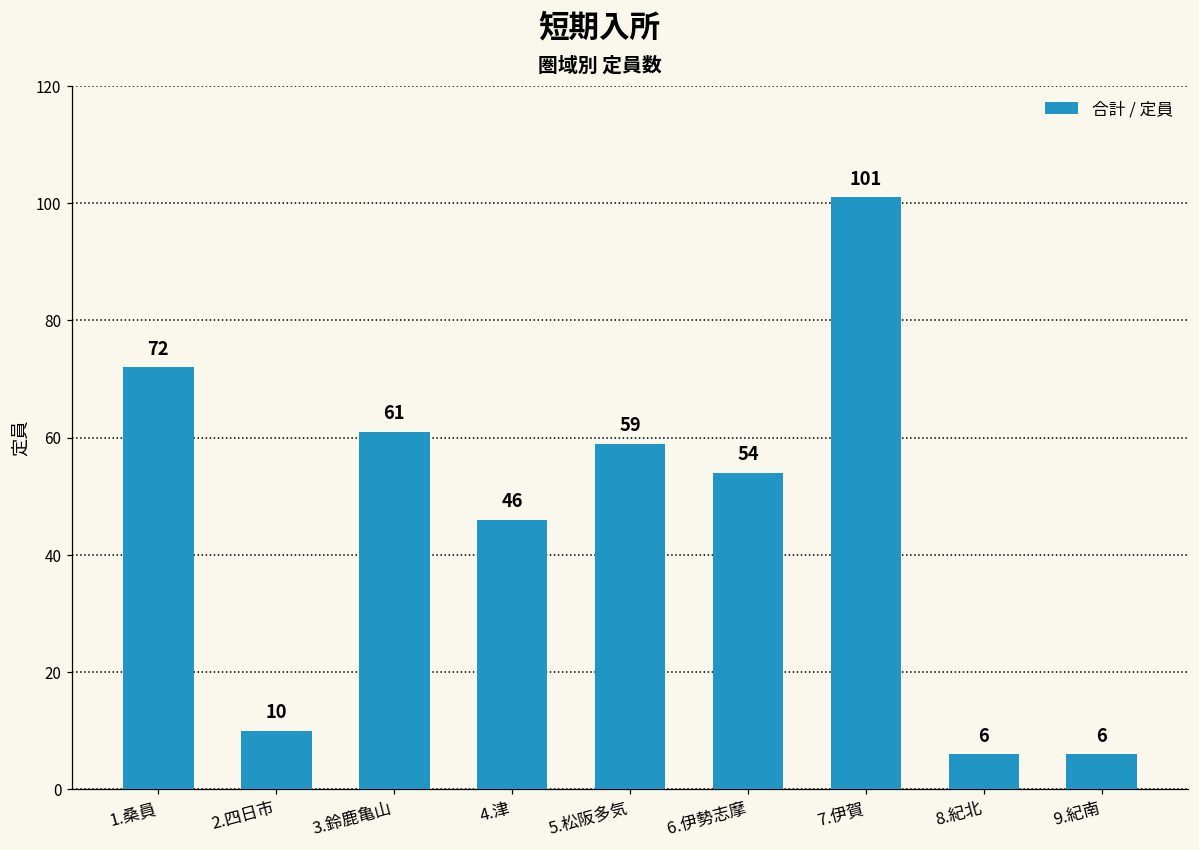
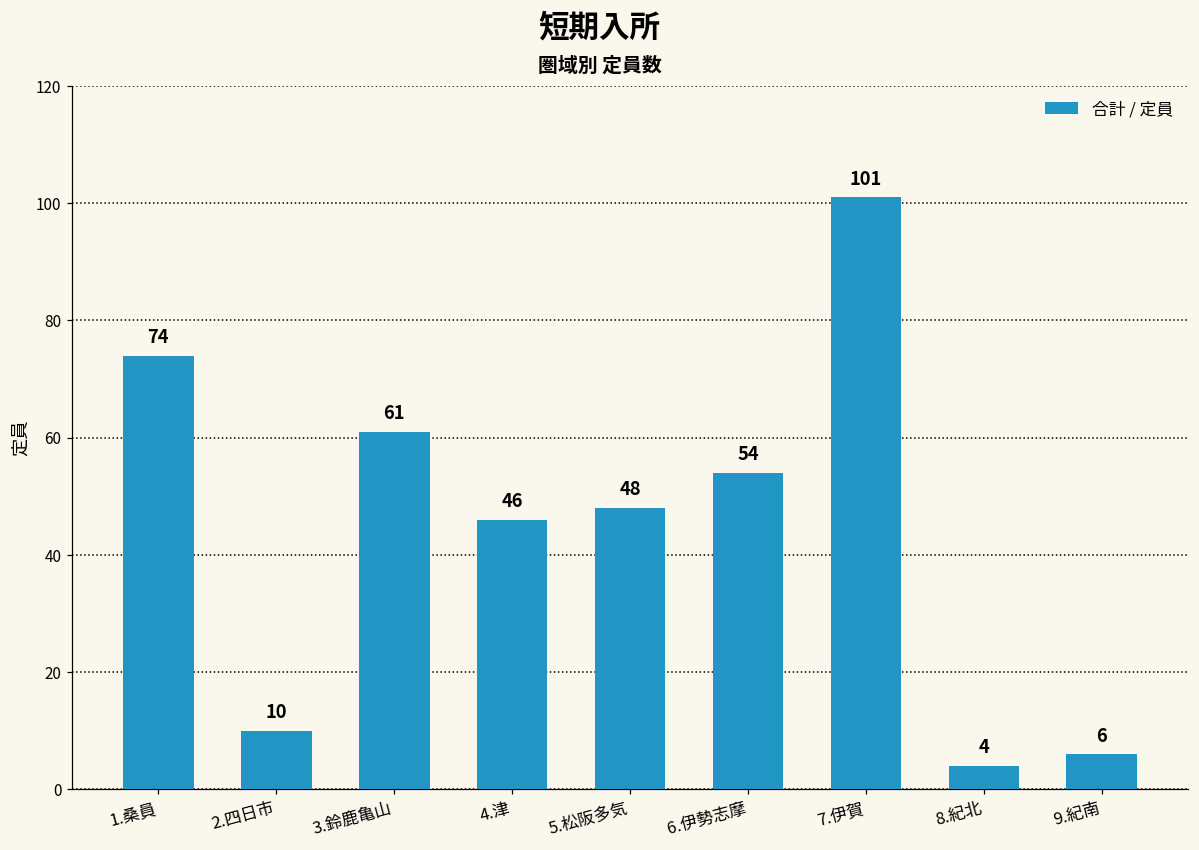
1.桑員: 72 -> 74
5.松阪多気: 59 -> 48
8.紀北: 6 -> 4
